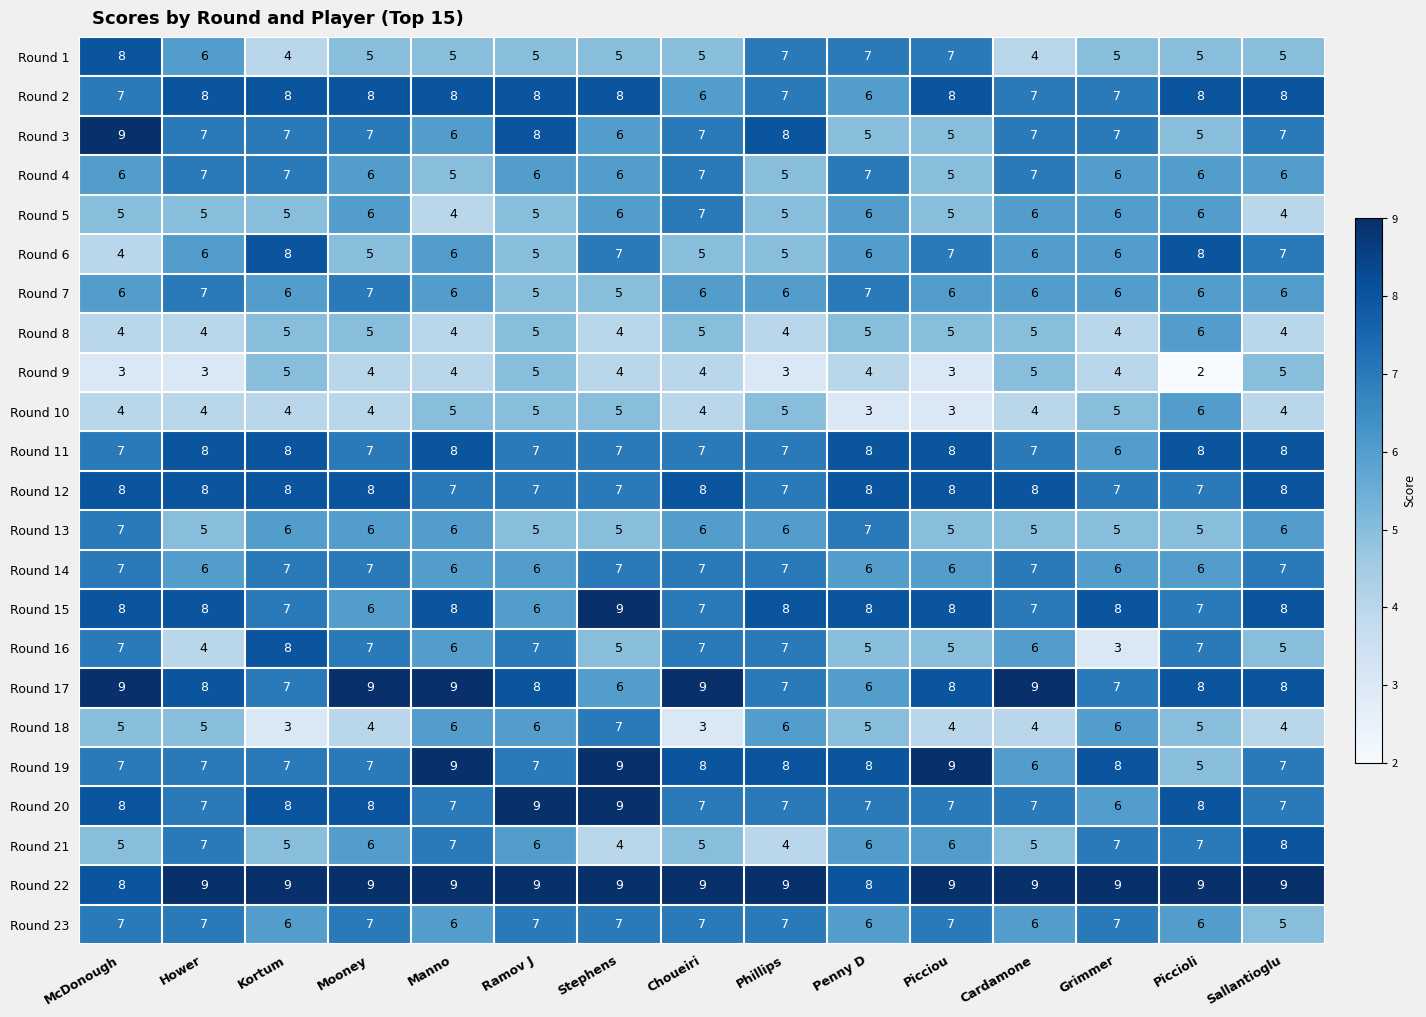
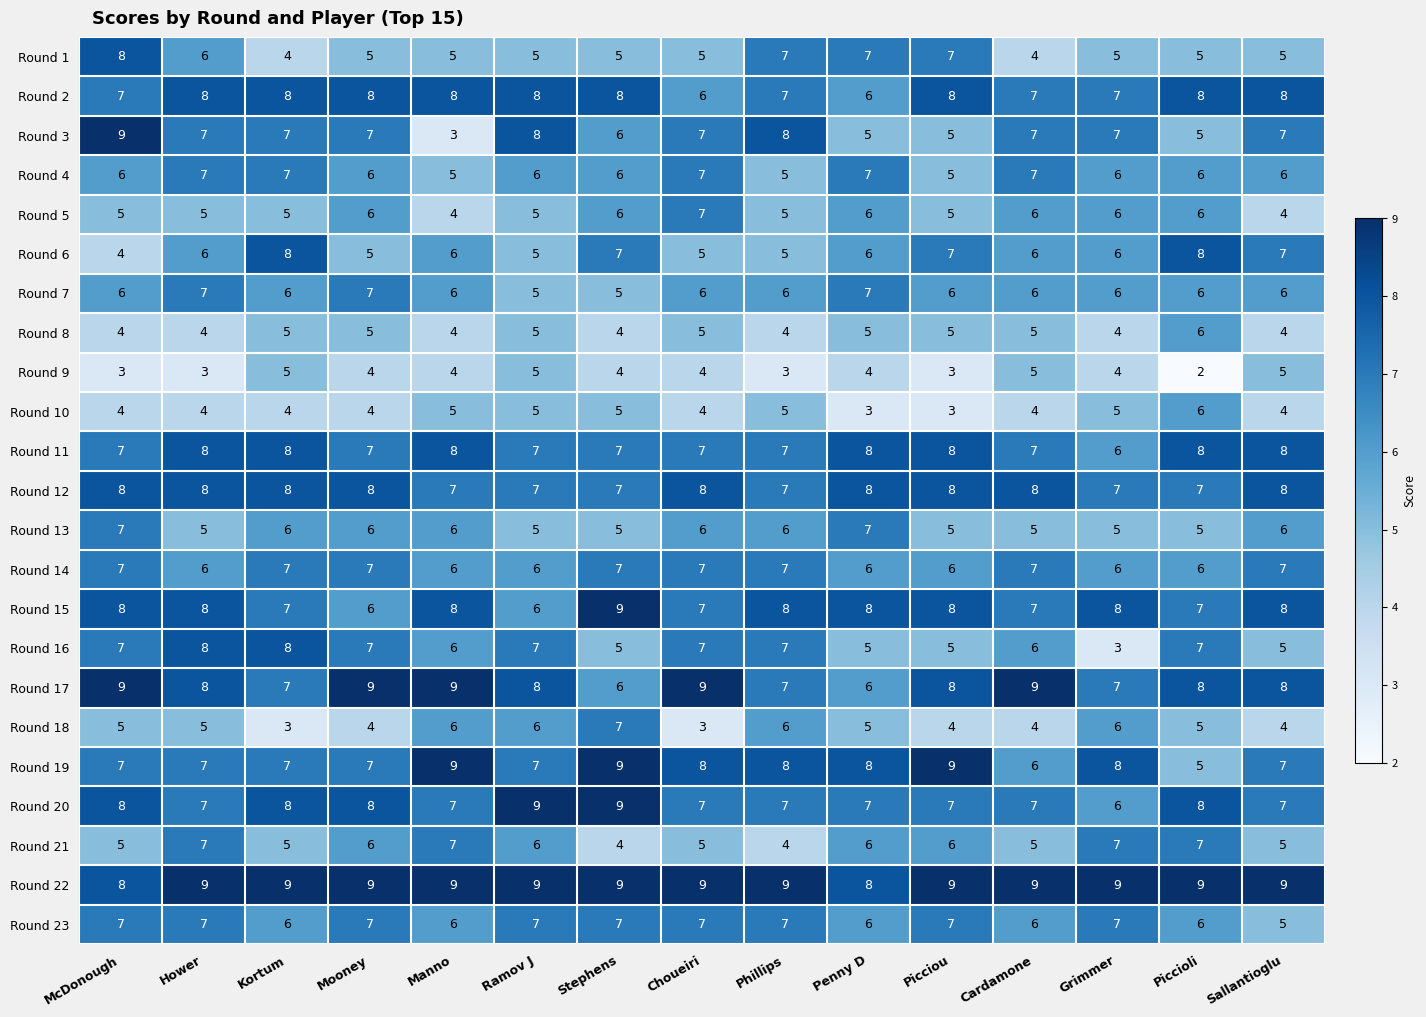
Round 3, Manno: 6 -> 3
Round 16, Hower: 4 -> 8
Round 21, Sallantioglu: 8 -> 5
